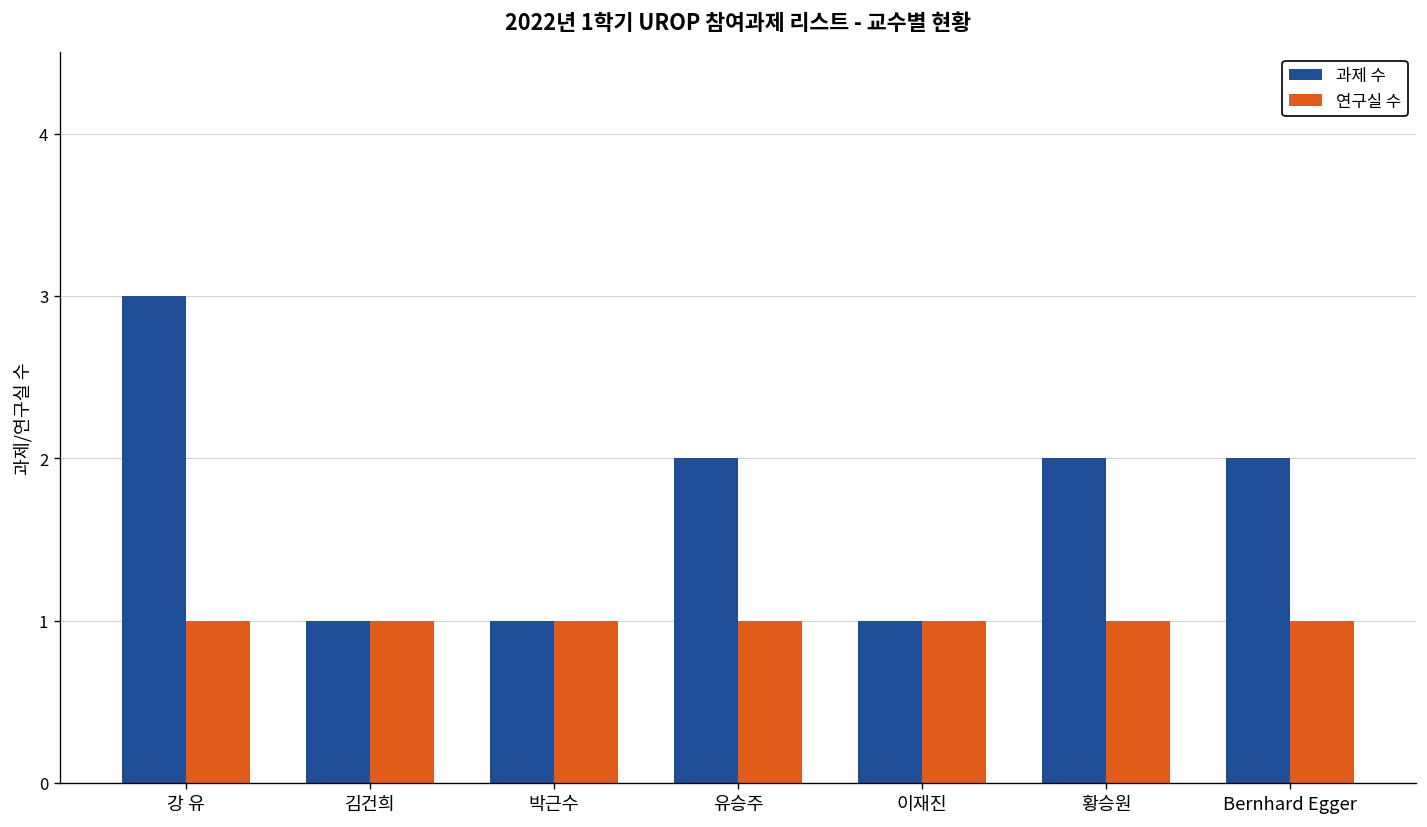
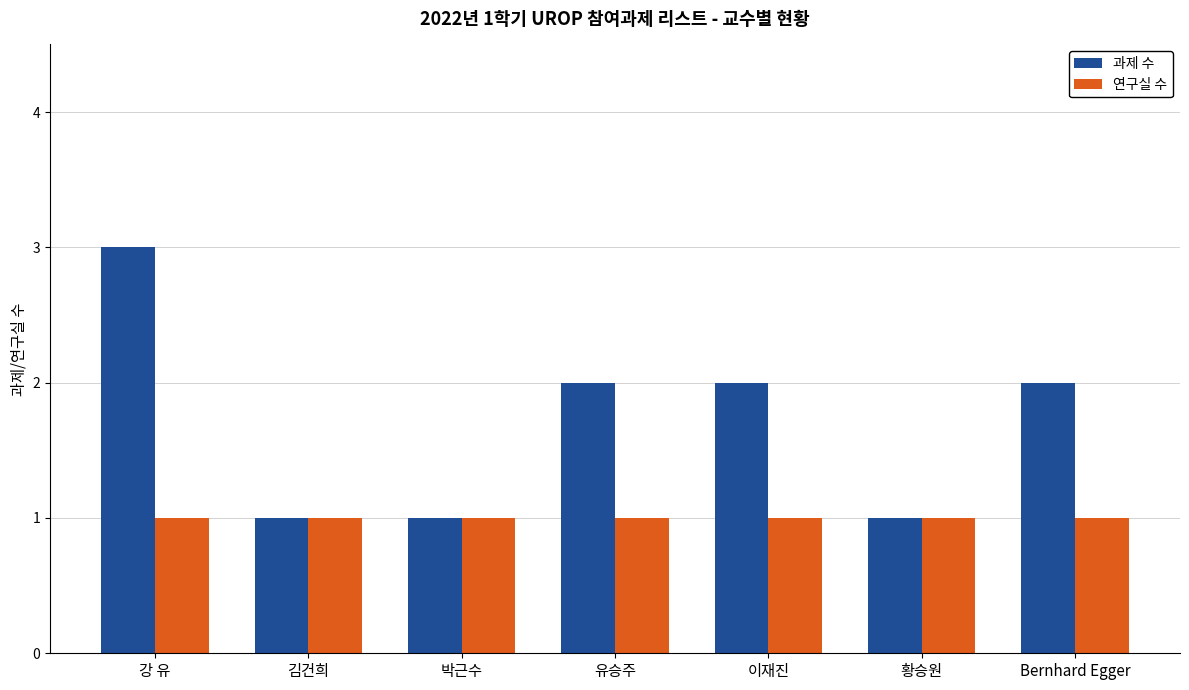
과제 수, 이재진: 1 -> 2
과제 수, 황승원: 2 -> 1
